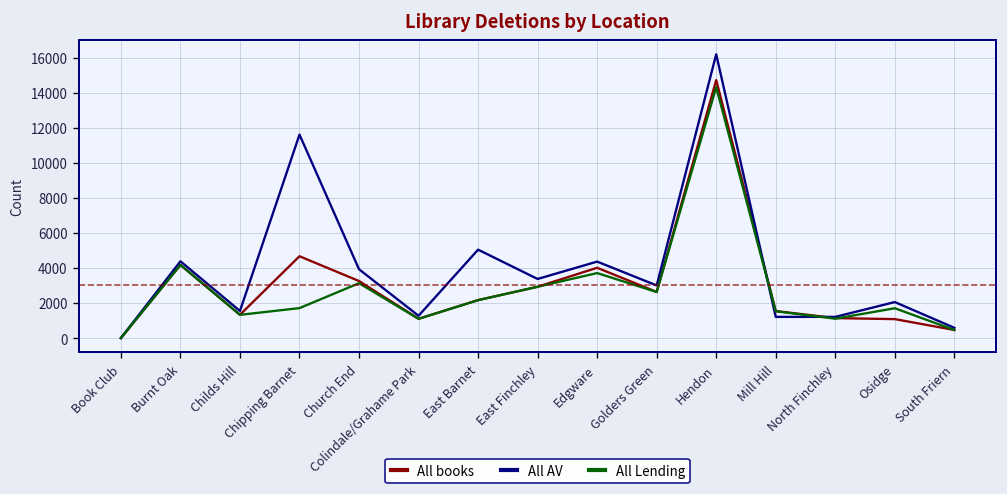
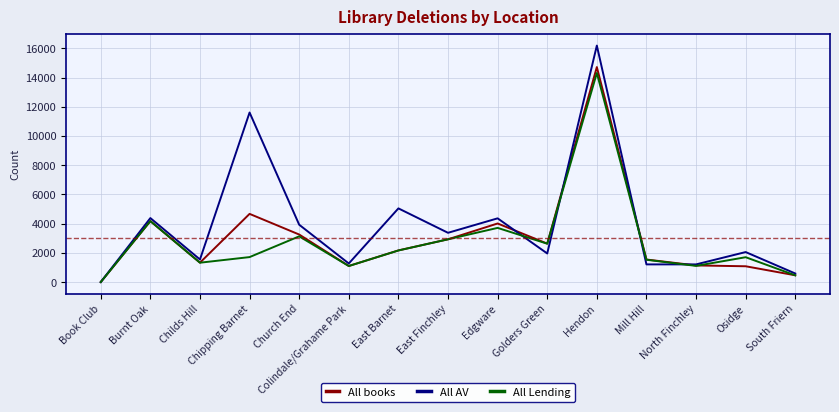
All AV, Golders Green: 3000 -> 2000
